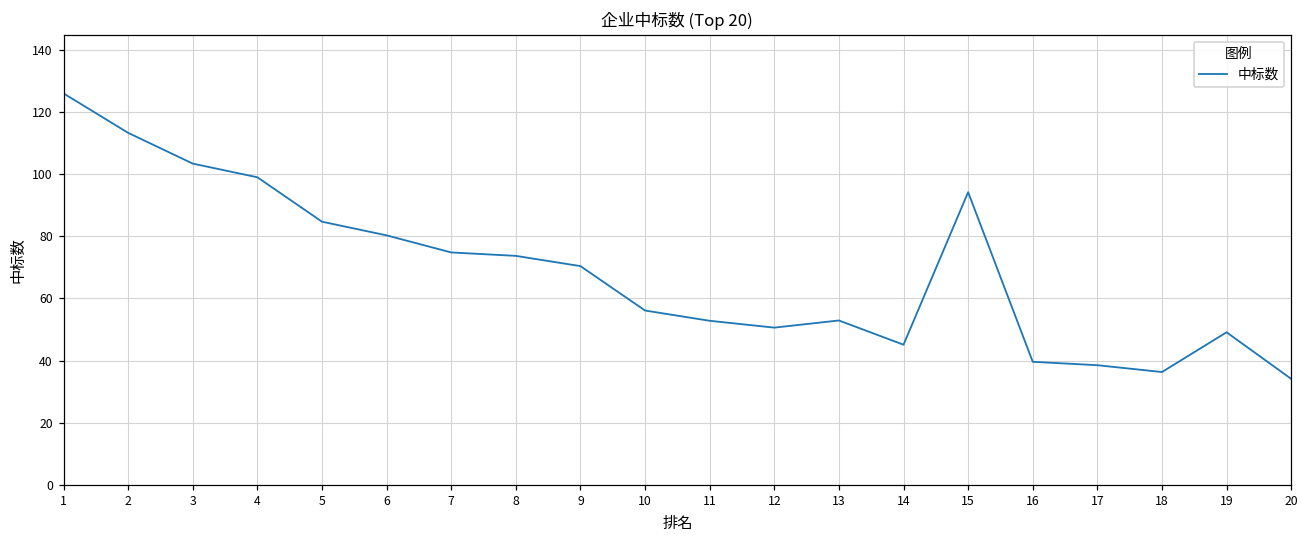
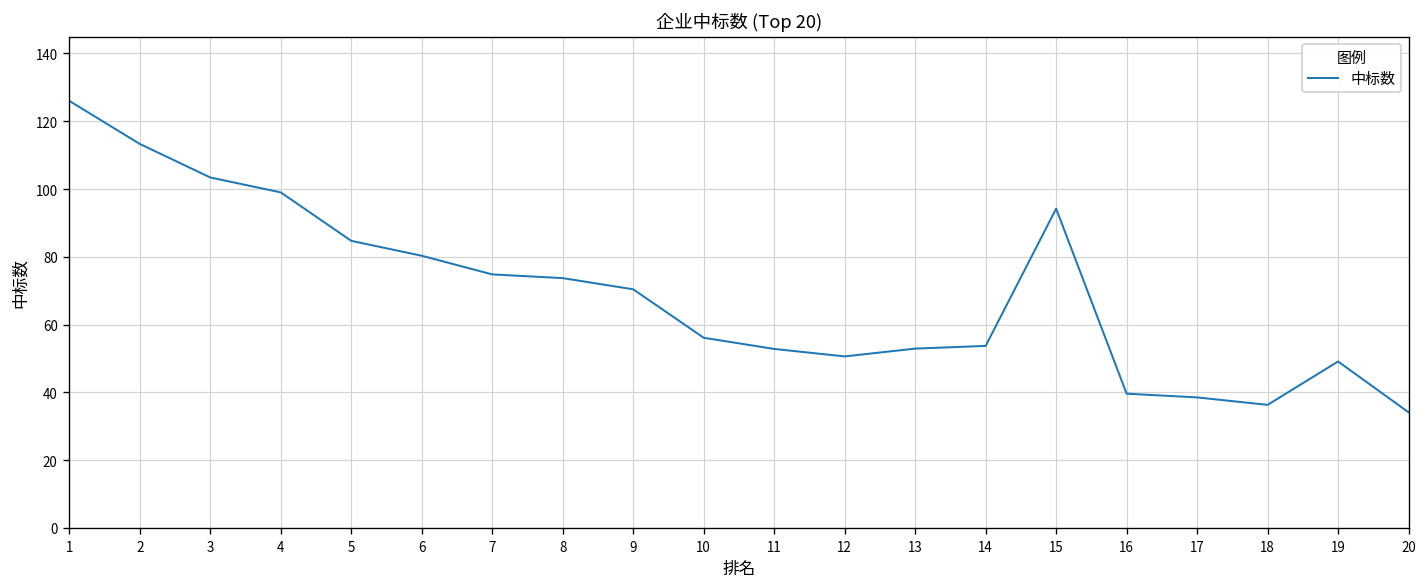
14: 45 -> 54
